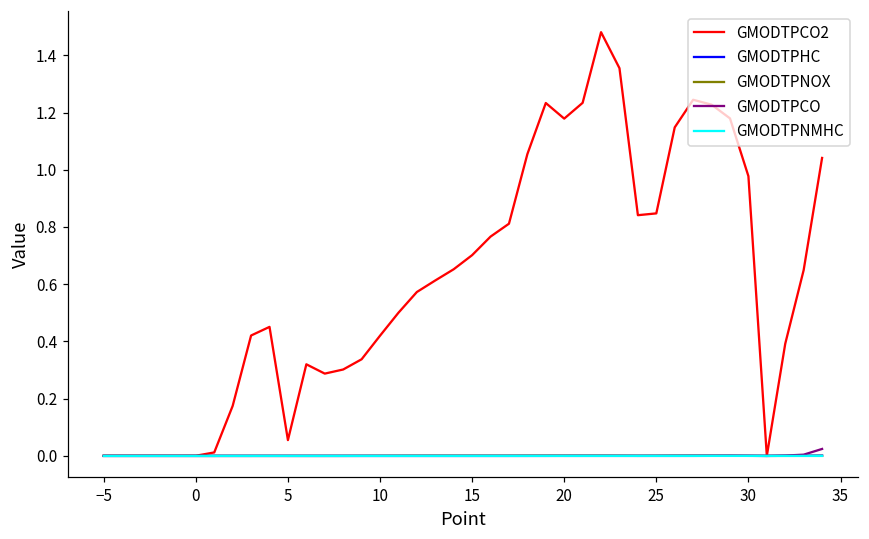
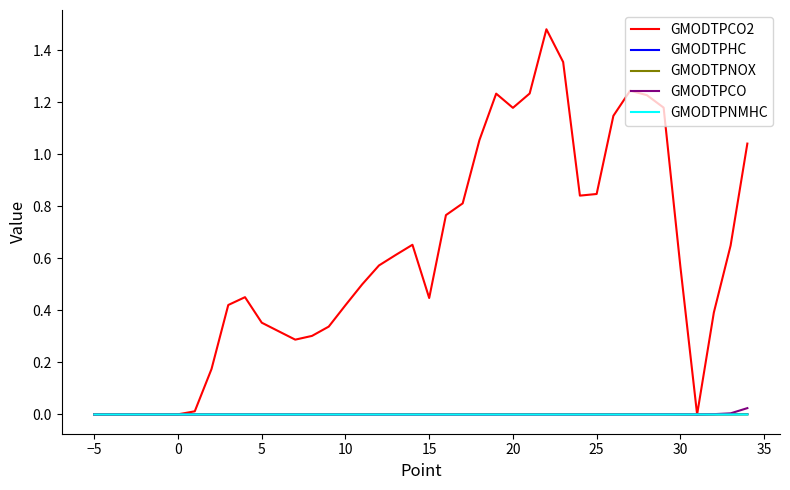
GMODTPCO2, 5: 0.06 -> 0.35
GMODTPCO2, 15: 0.70 -> 0.45
GMODTPCO2, 30: 0.98 -> 0.57
